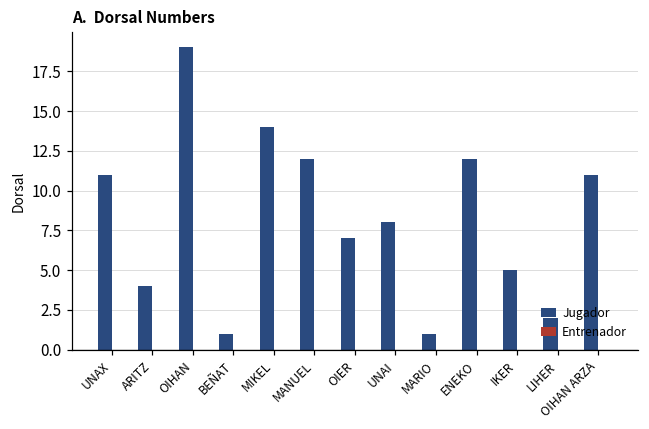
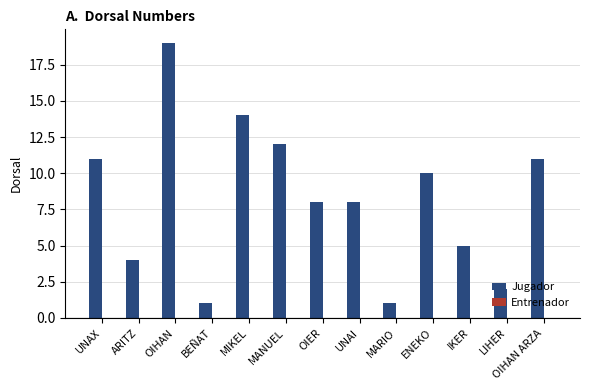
Jugador, OIER: 7 -> 8
Jugador, ENEKO: 12 -> 10
